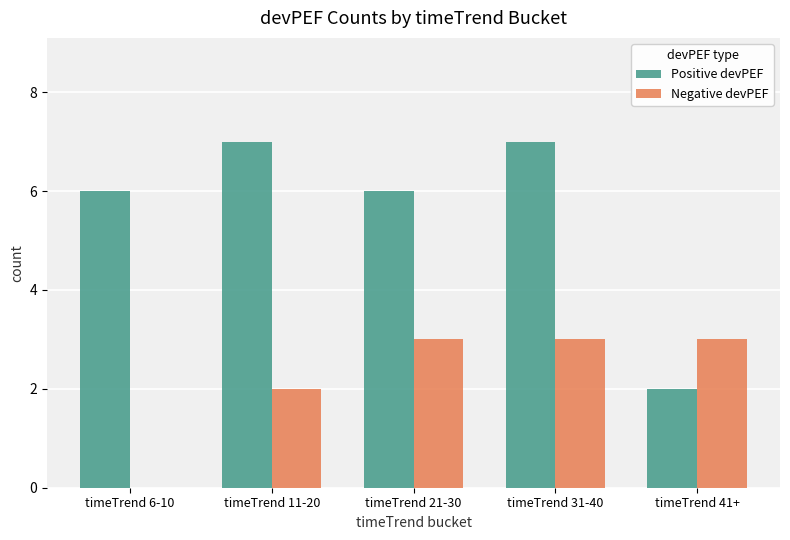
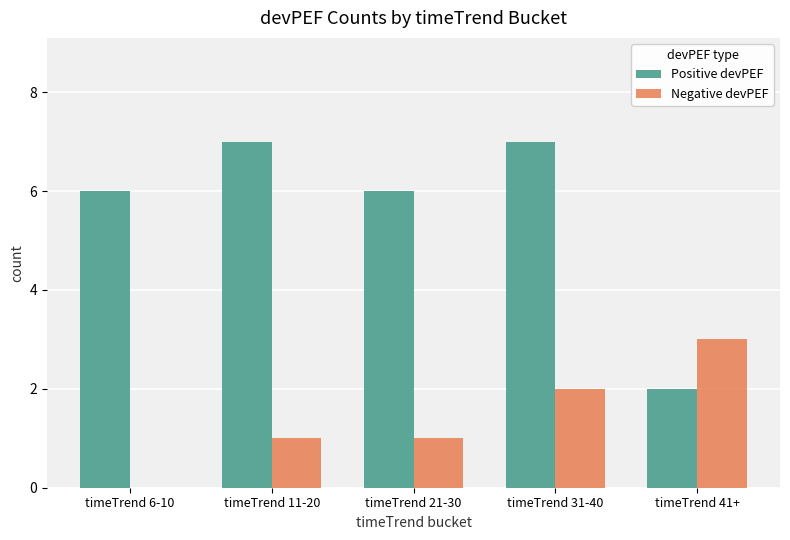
Negative devPEF, timeTrend 11-20: 2 -> 1
Negative devPEF, timeTrend 21-30: 3 -> 1
Negative devPEF, timeTrend 31-40: 3 -> 2
